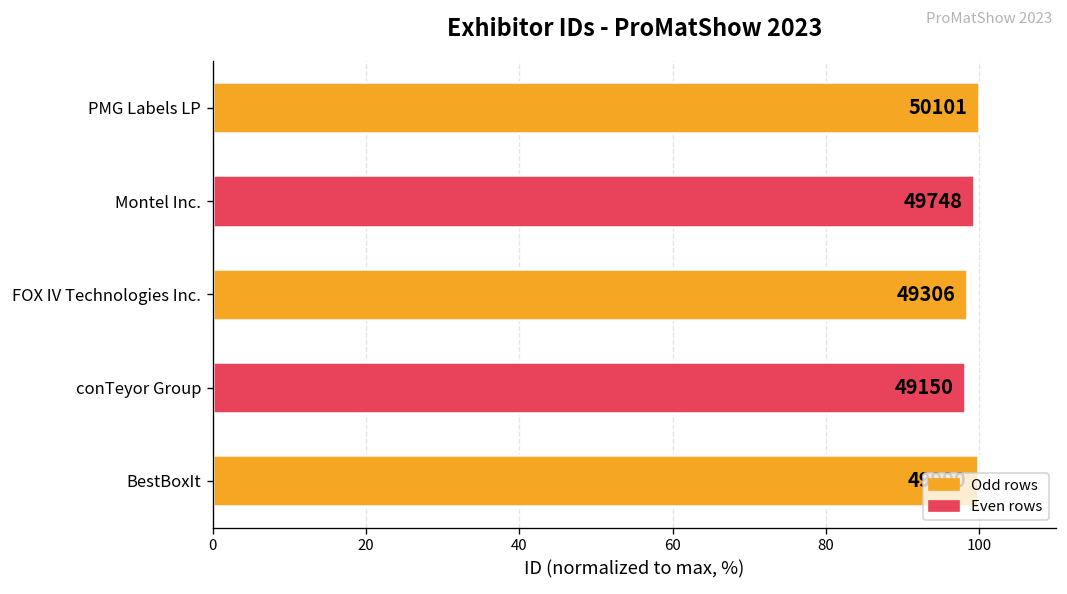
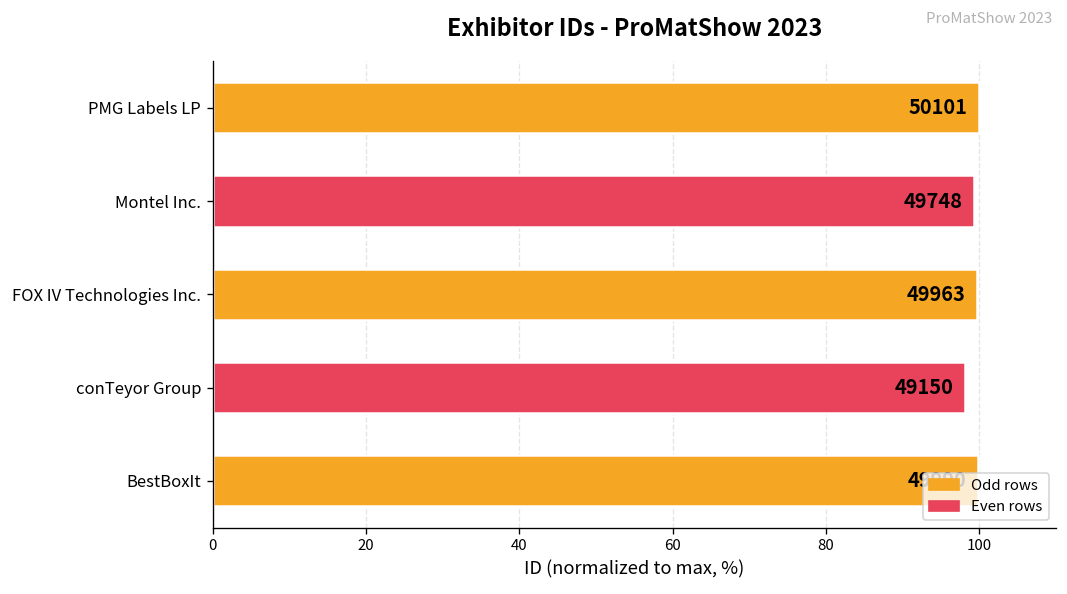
FOX IV Technologies Inc.: 49306 -> 49963
